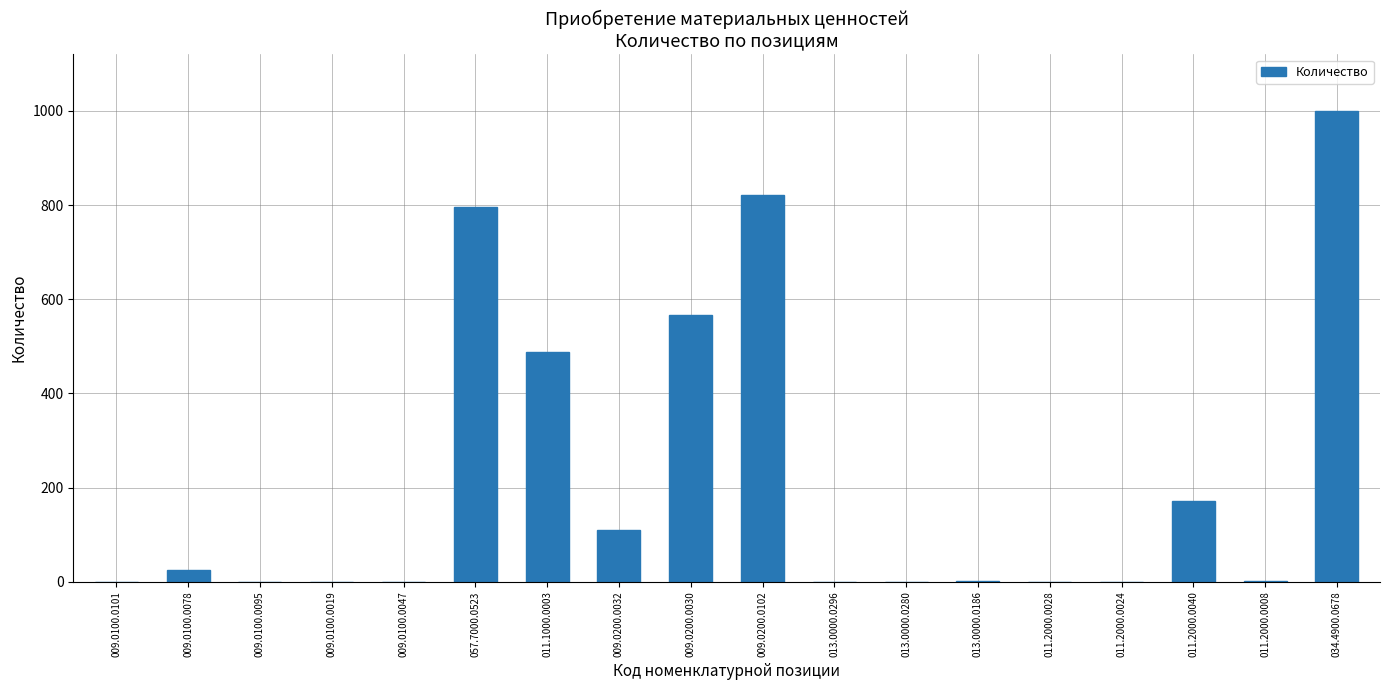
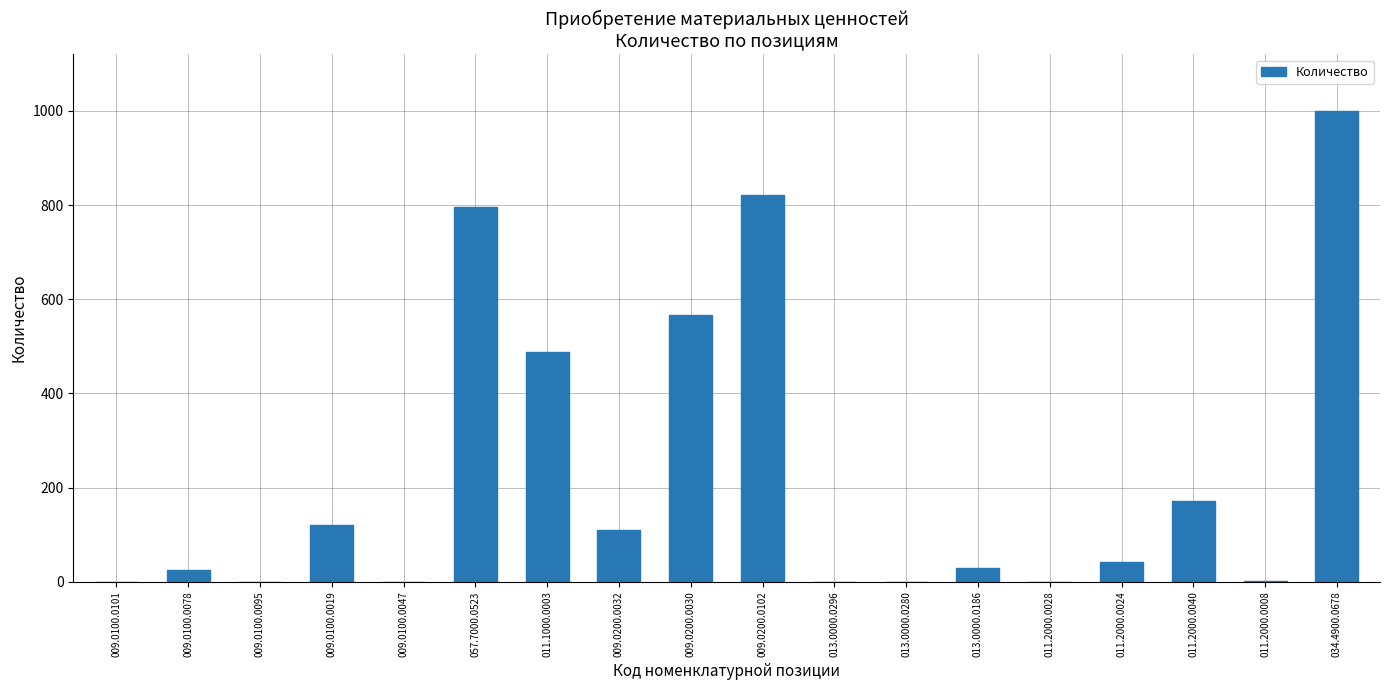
009.0100.0019: 0 -> 120
013.0000.0186: 0 -> 30
011.2000.0024: 0 -> 40
